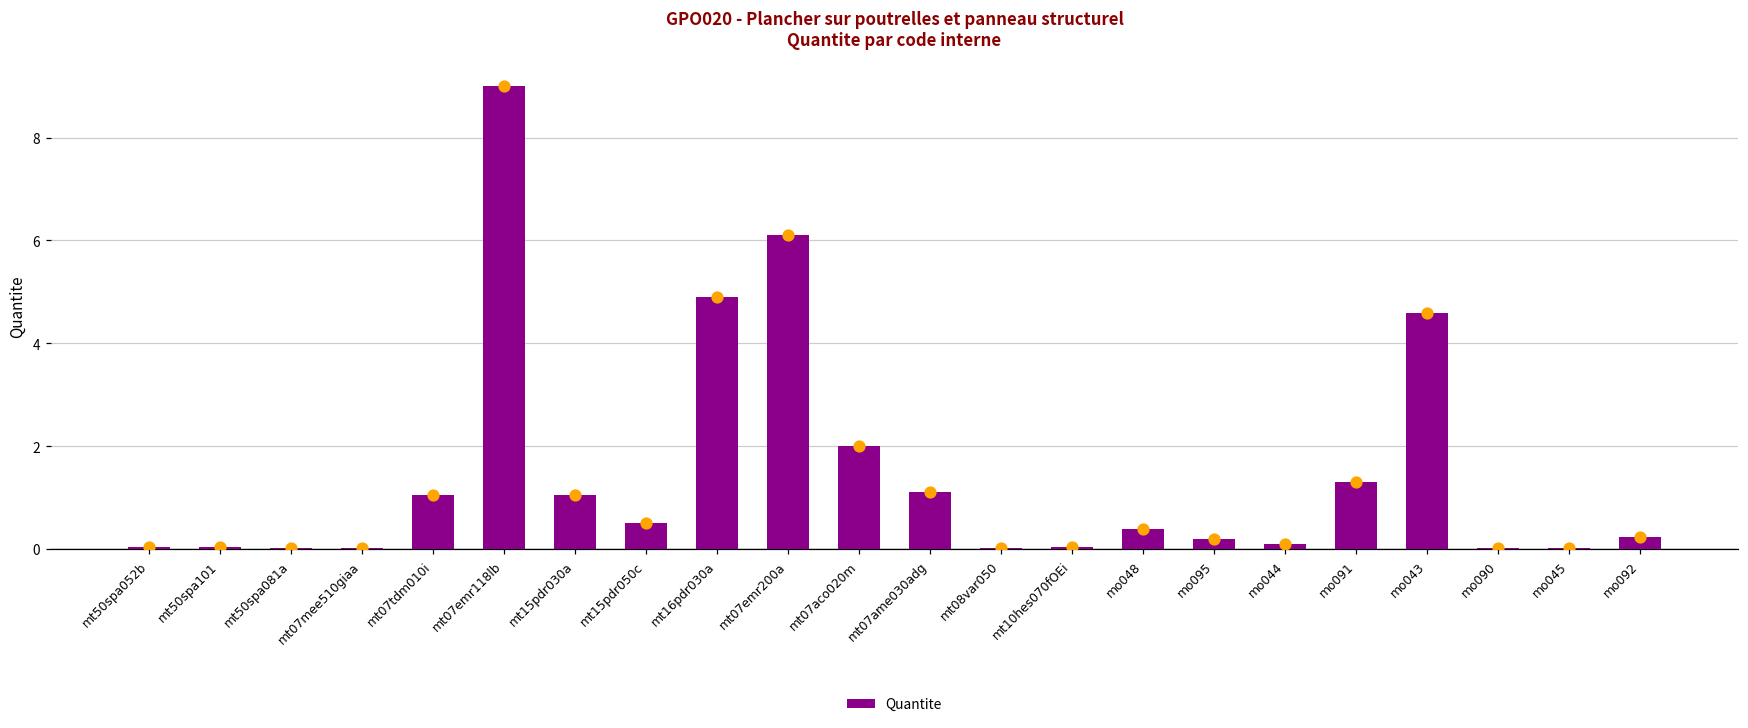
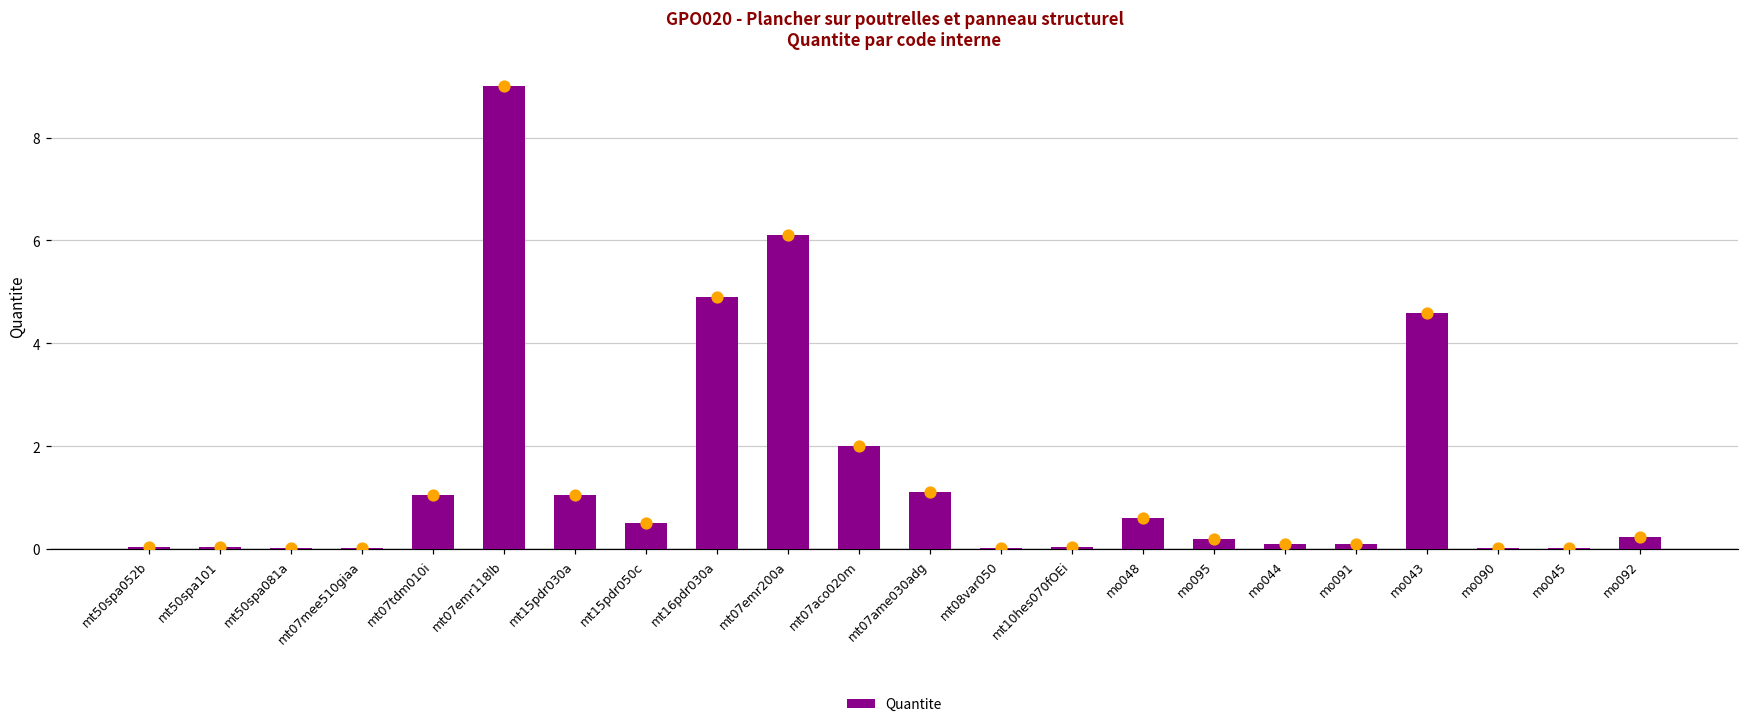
Quantite, mo048: 0.4 -> 0.6
Quantite, mo091: 1.3 -> 0.1
